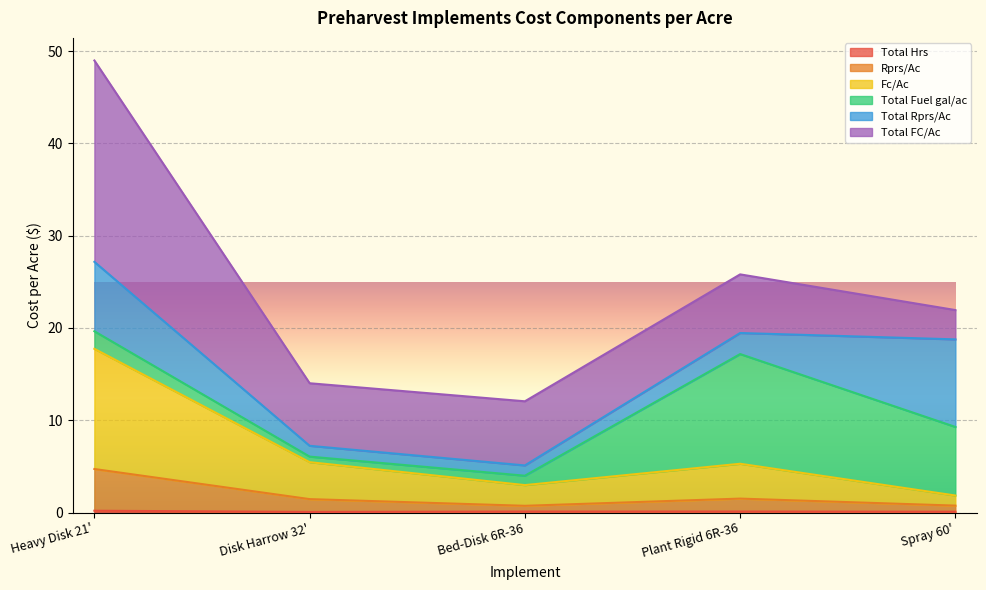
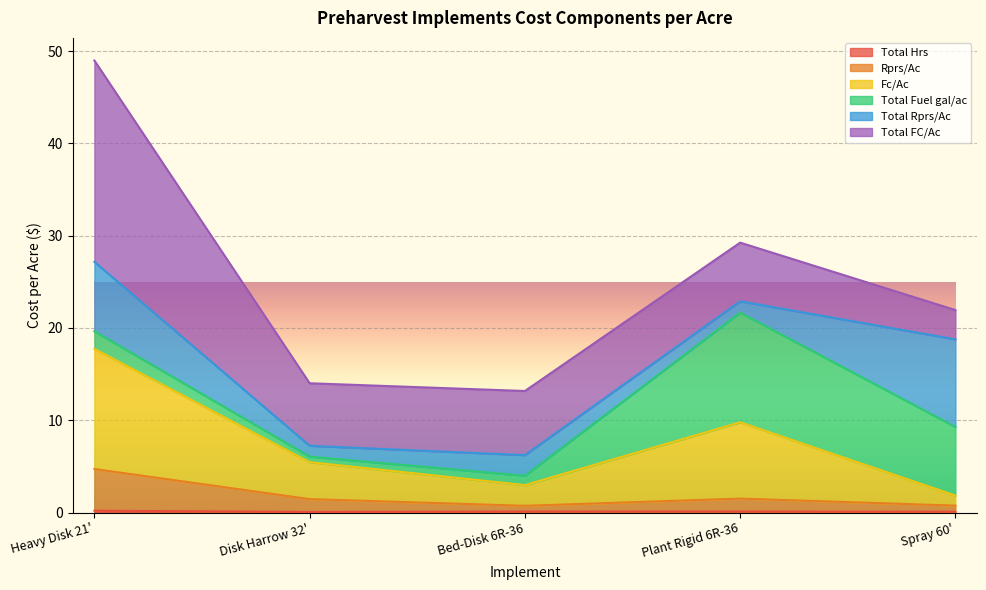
Total Rprs/Ac, Bed-Disk 6R-36: 1 -> 2
Fc/Ac, Plant Rigid 6R-36: 4 -> 8
Total Rprs/Ac, Plant Rigid 6R-36: 2 -> 1
